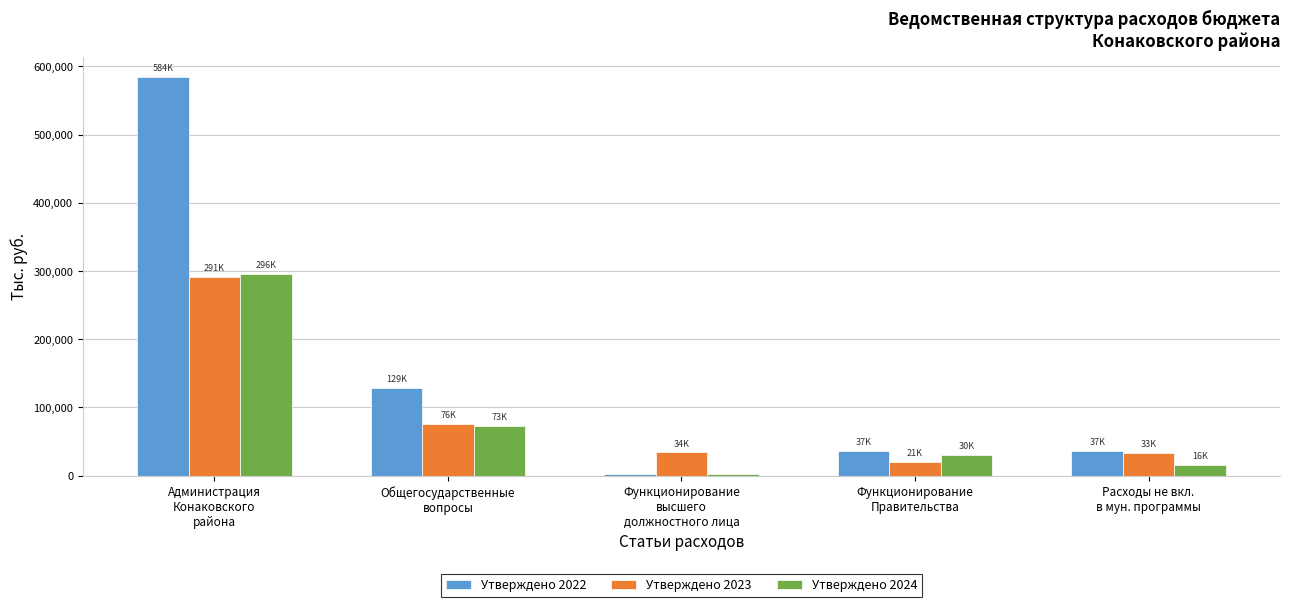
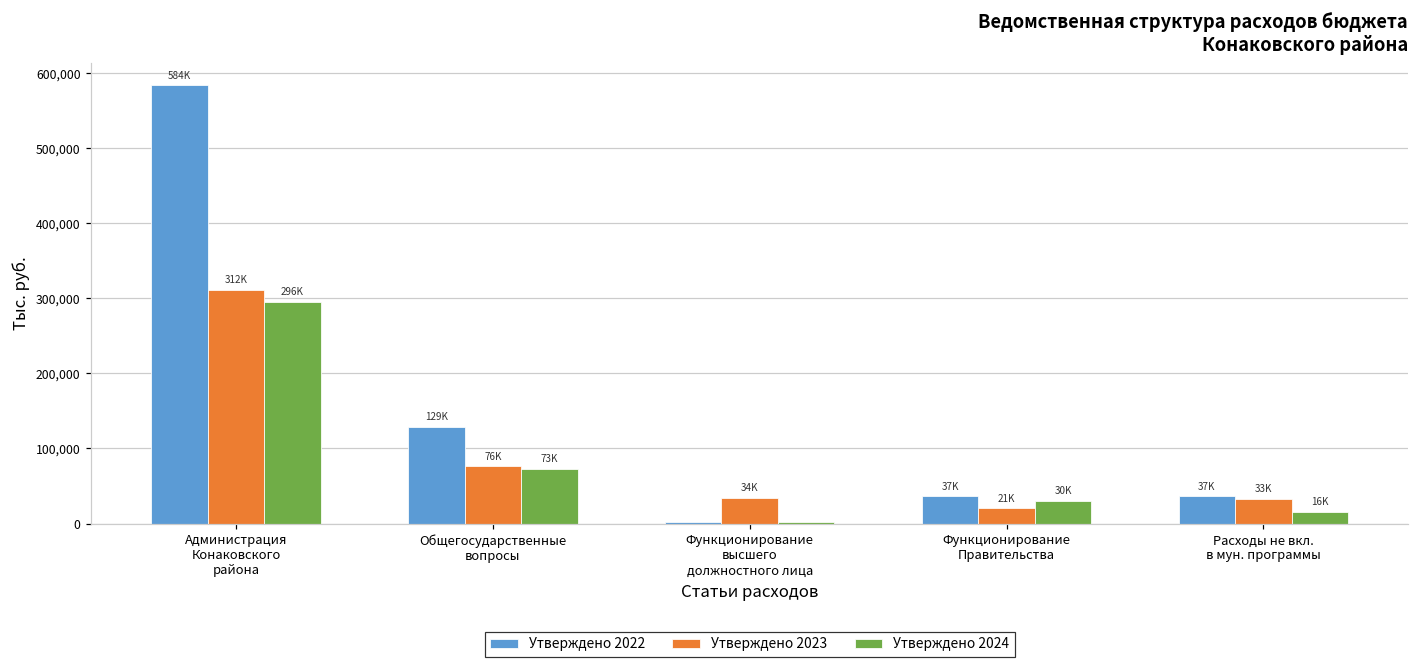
Утверждено 2023, Администрация Конаковского района: 291K -> 312K
